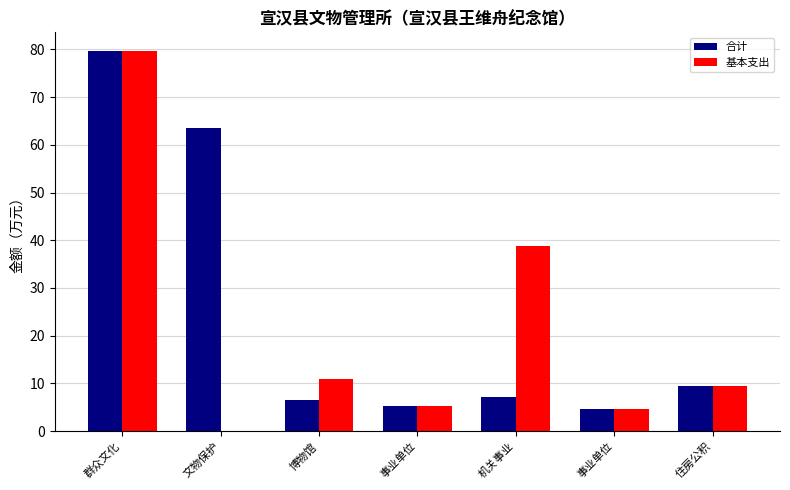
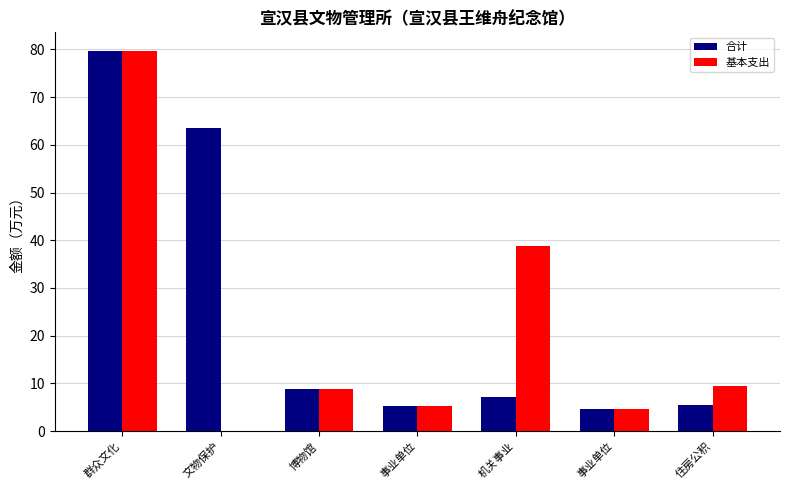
合计, 博物馆: 6 -> 9
基本支出, 博物馆: 11 -> 9
合计, 住房公积: 10 -> 6
